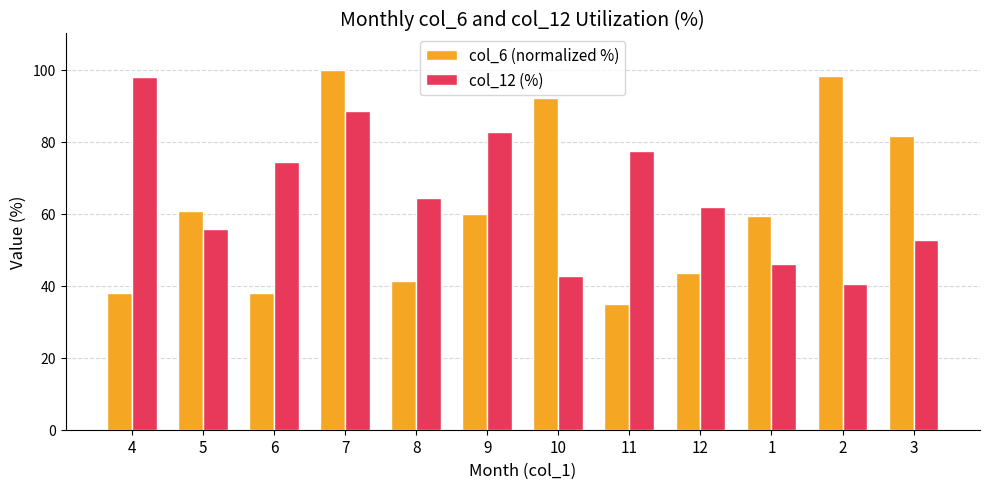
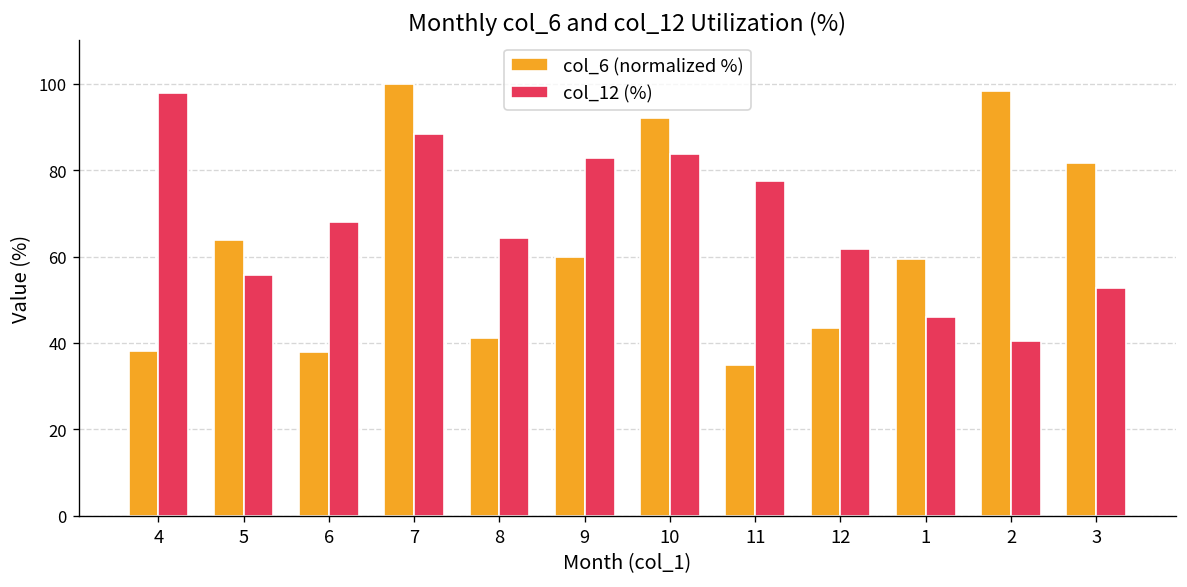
col_6 (normalized %), 5: 61 -> 64
col_12 (%), 6: 74 -> 68
col_12 (%), 10: 43 -> 84
